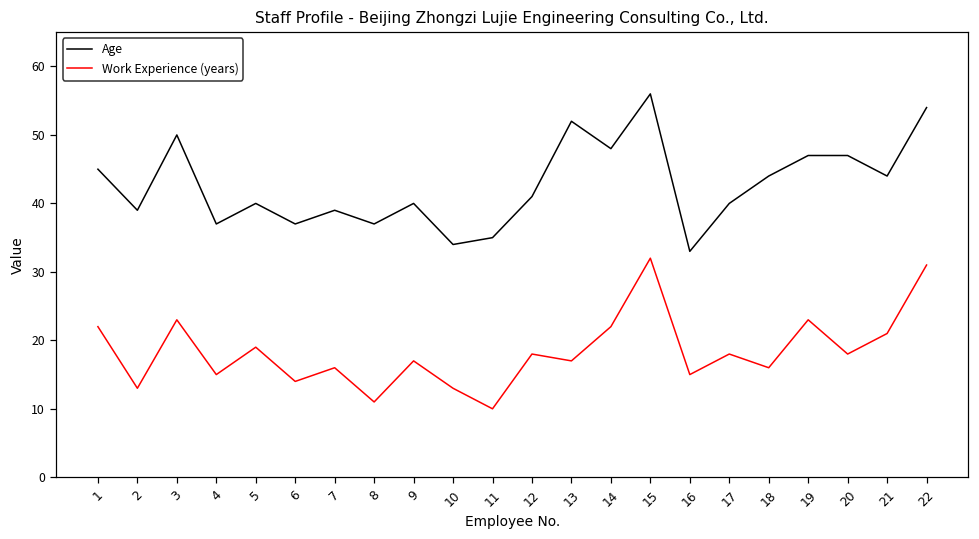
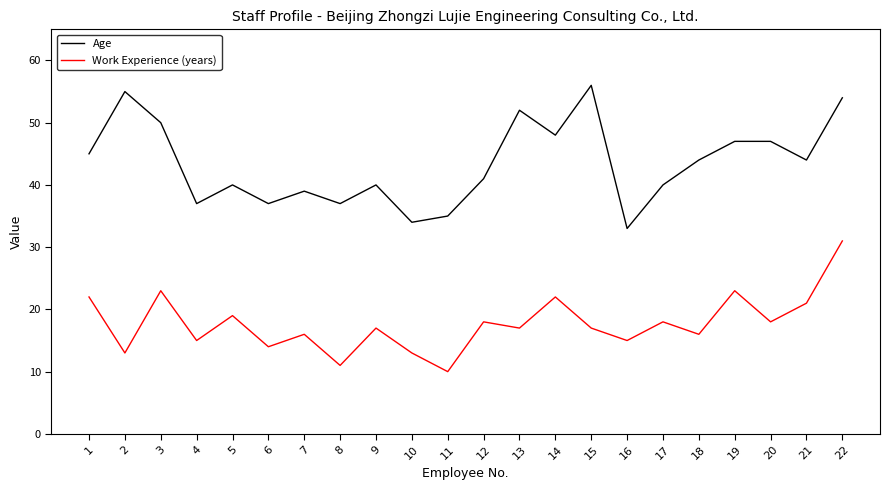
Age, 2: 39 -> 55
Work Experience (years), 15: 32 -> 17
